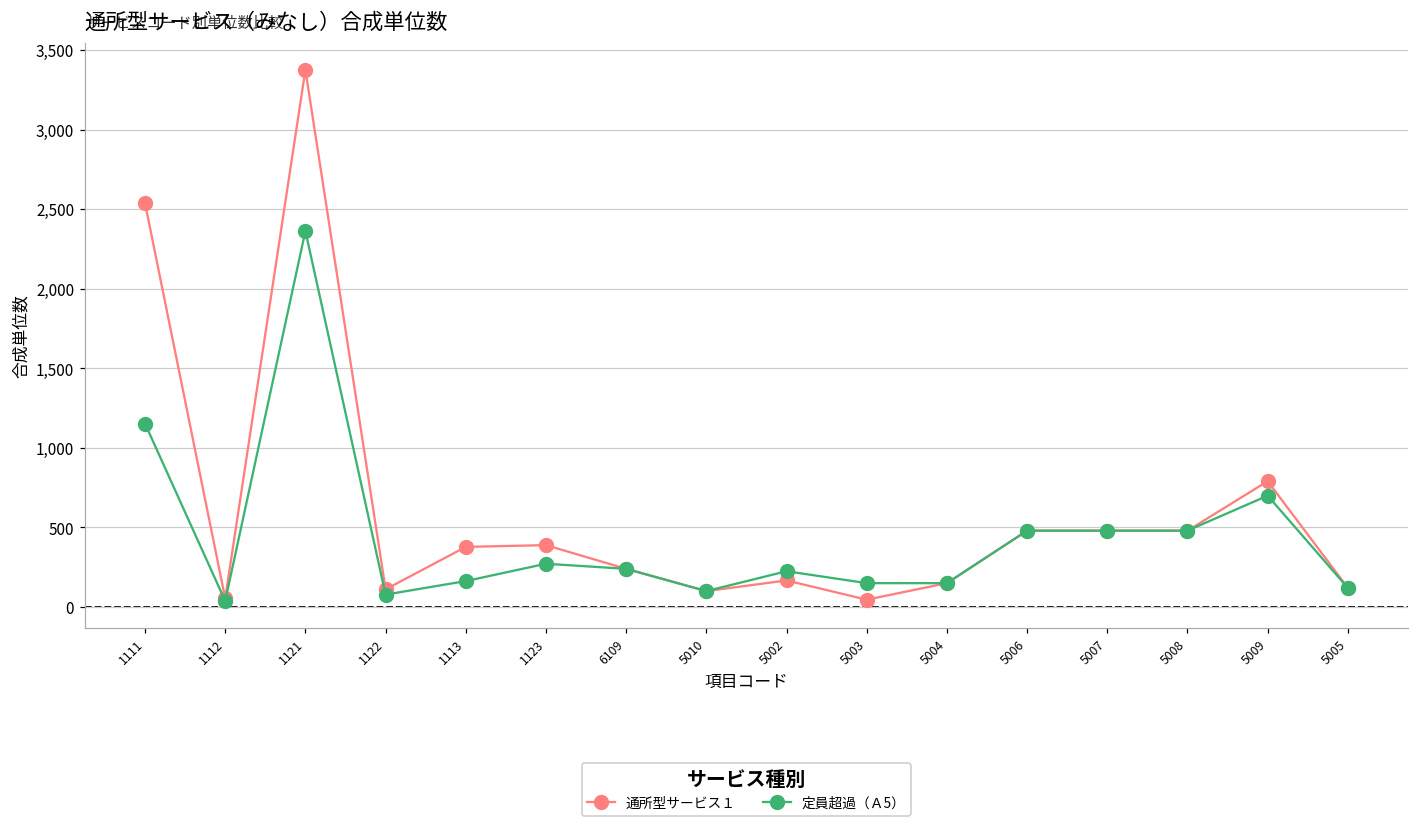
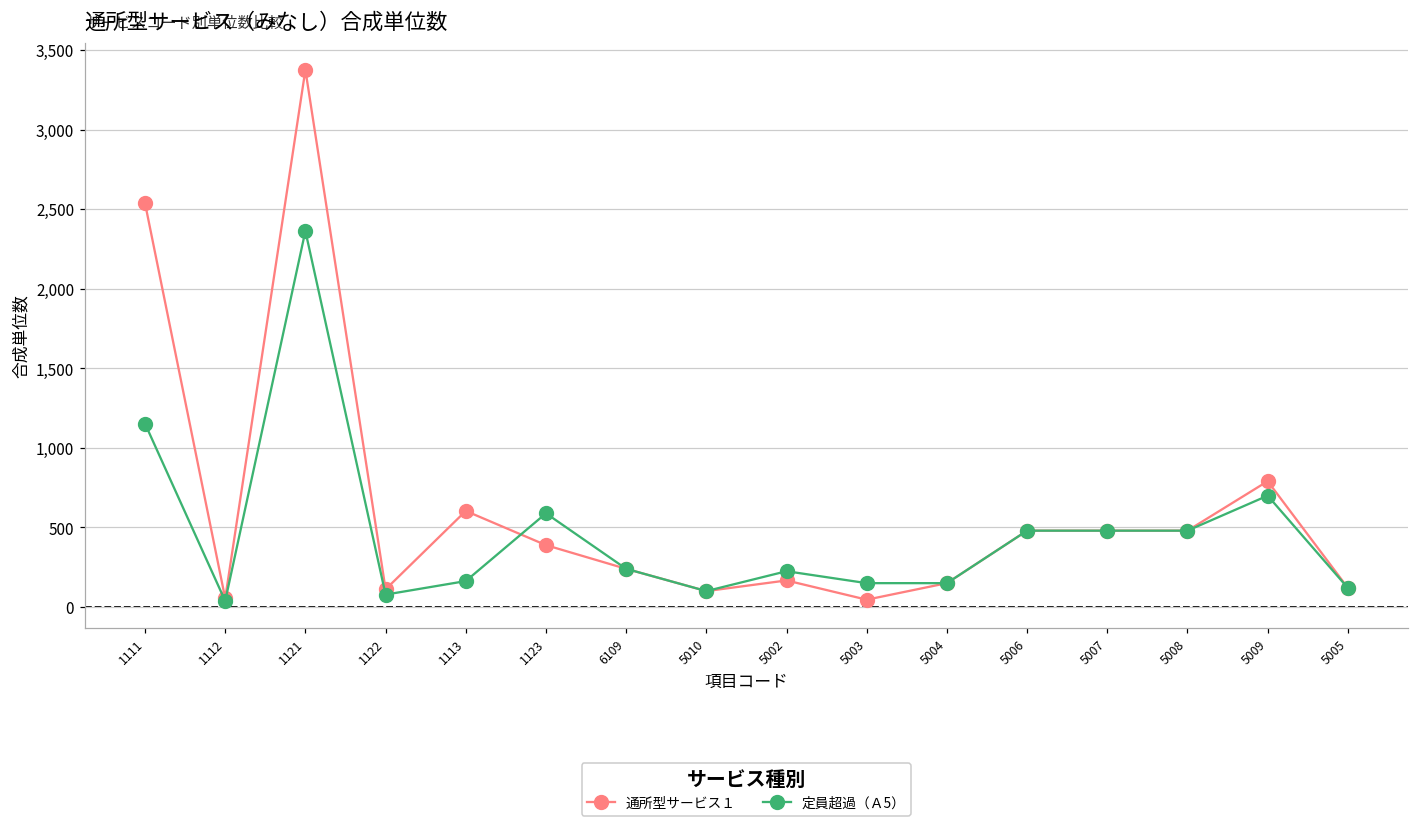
通所型サービス１, 1113: 380 -> 600
定員超過（Ａ5）, 1123: 270 -> 590
